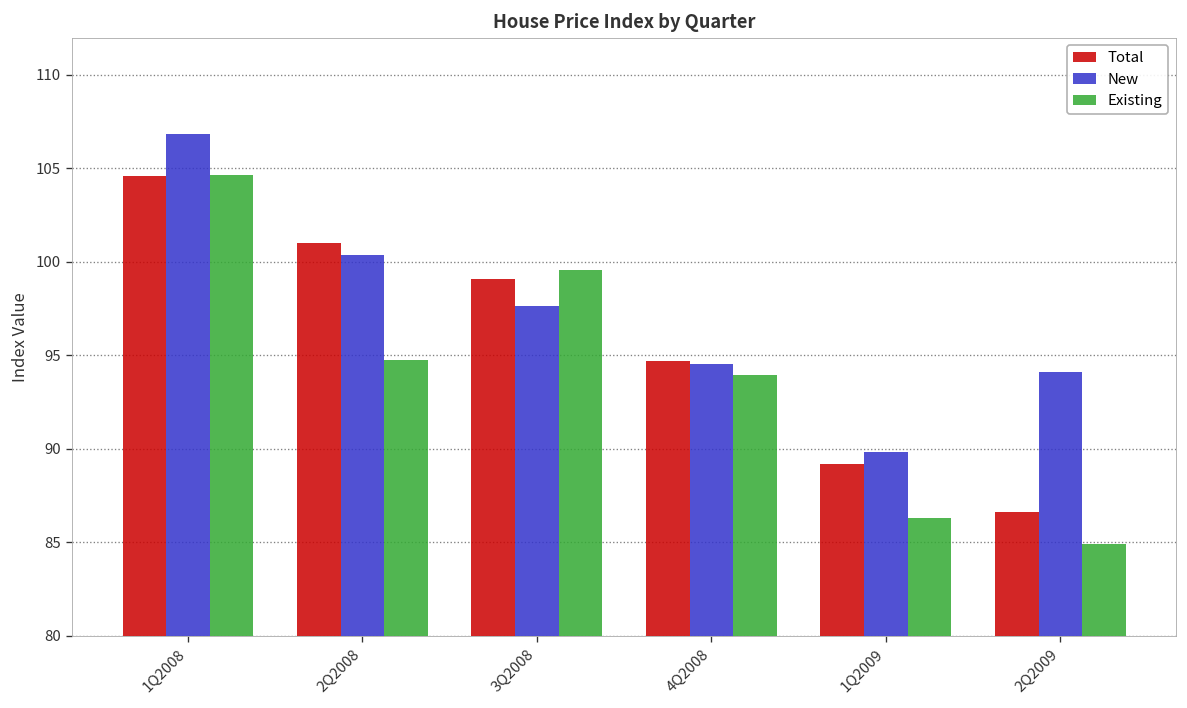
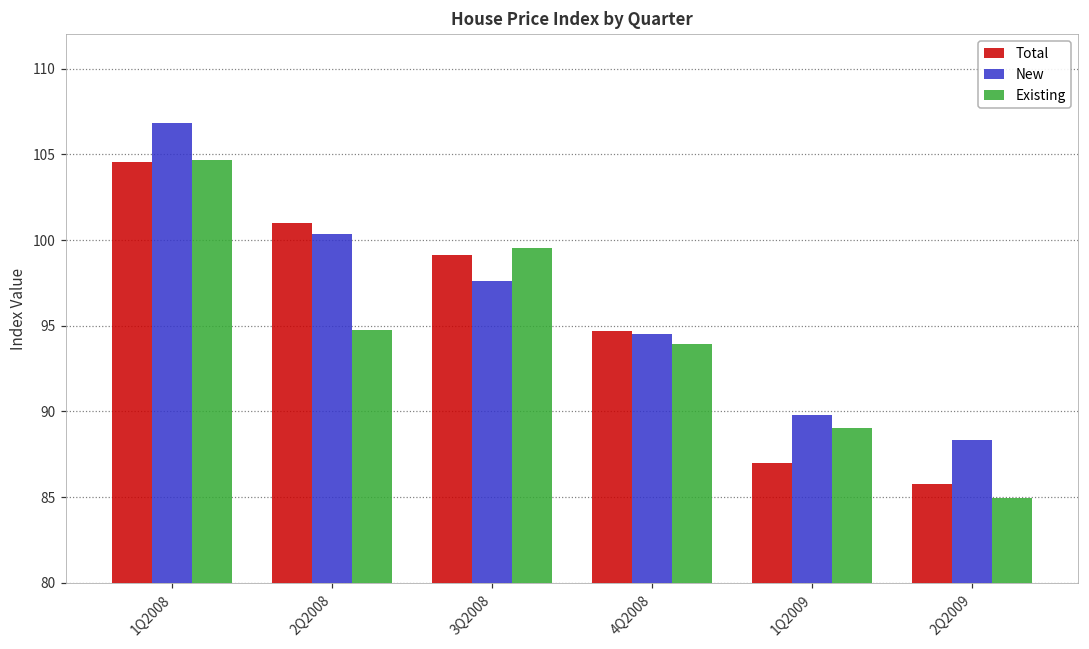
Total, 1Q2009: 89.2 -> 87.0
Existing, 1Q2009: 86.3 -> 89.0
Total, 2Q2009: 86.6 -> 85.7
New, 2Q2009: 94.1 -> 88.4
